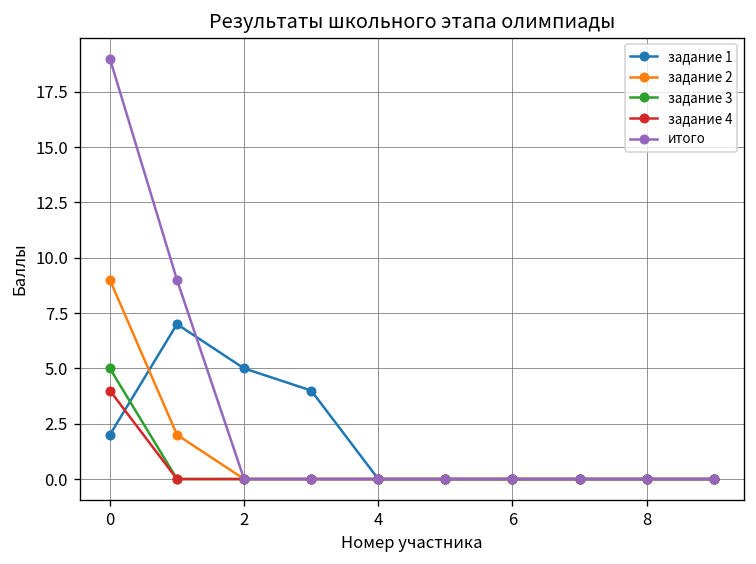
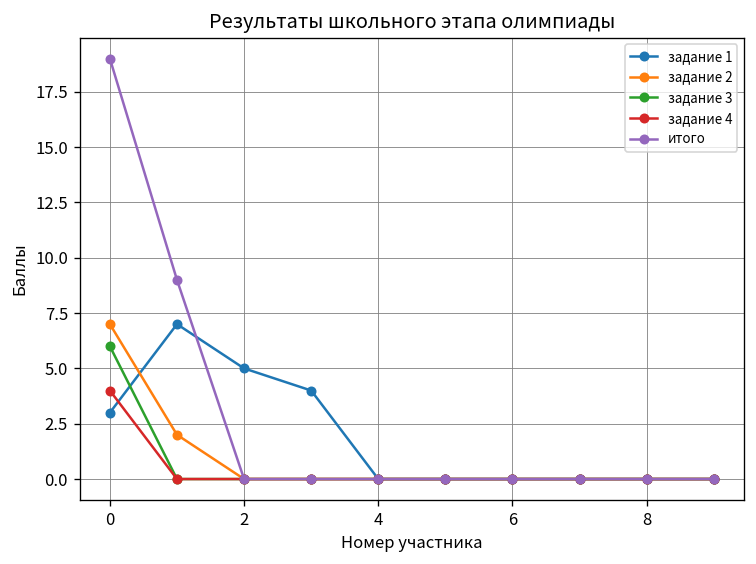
задание 1, 0: 2 -> 3
задание 2, 0: 9 -> 7
задание 3, 0: 5 -> 6
